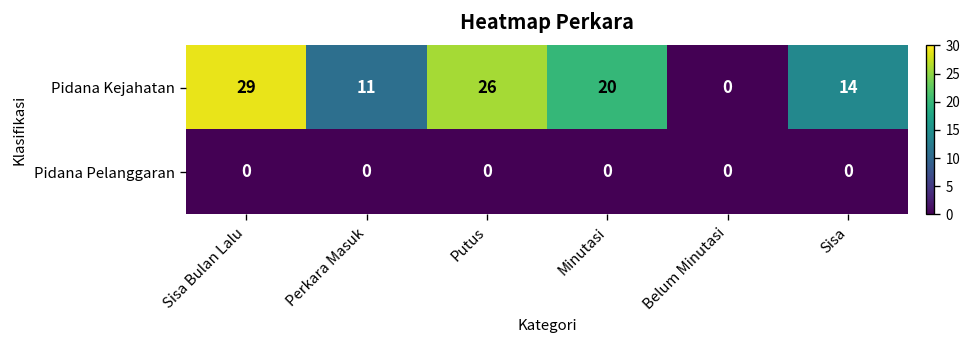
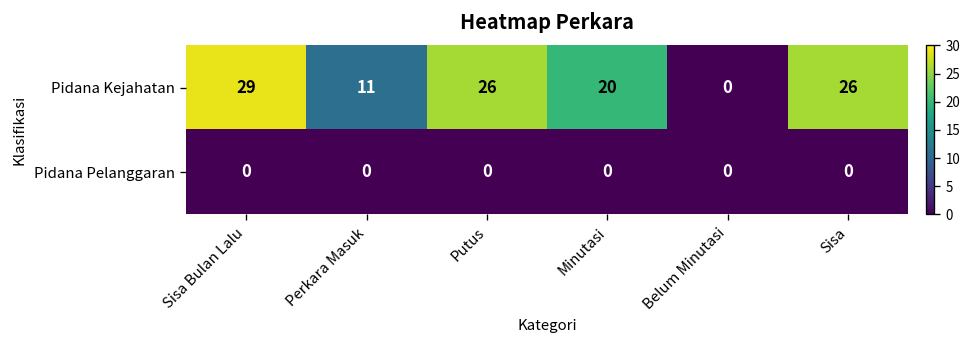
Pidana Kejahatan, Sisa: 14 -> 26
